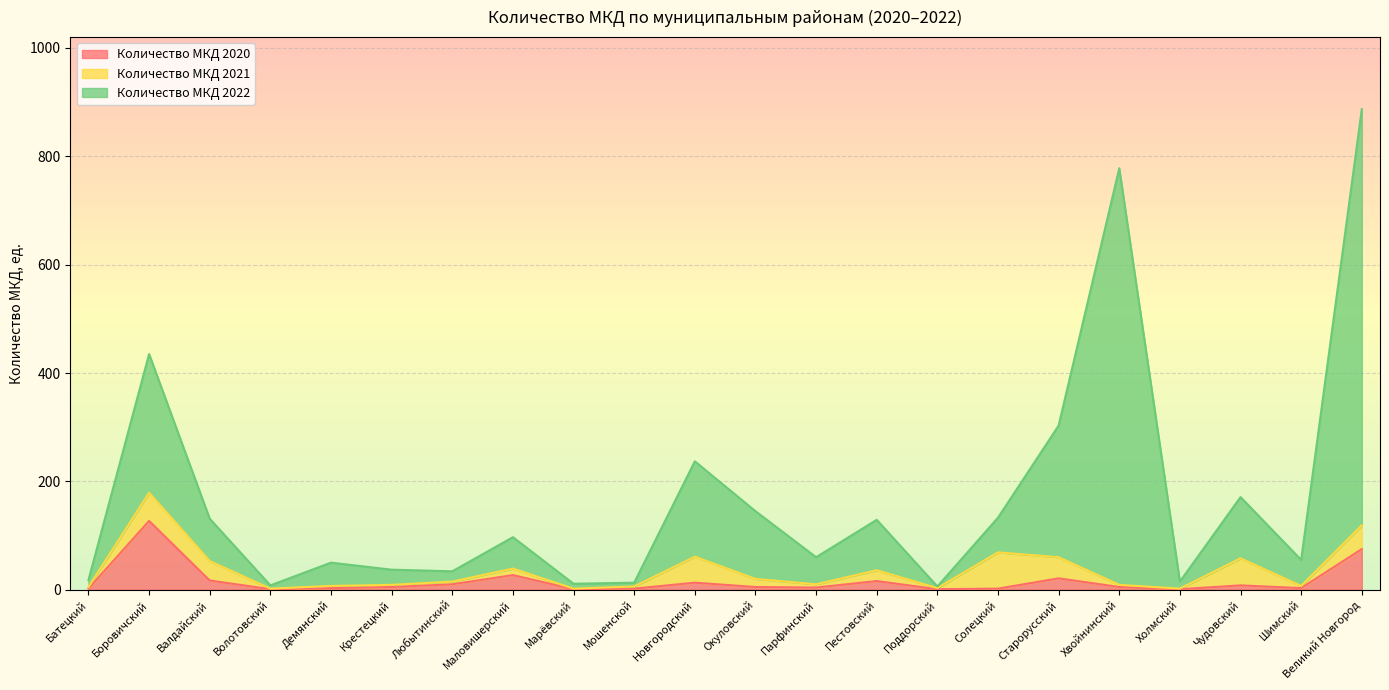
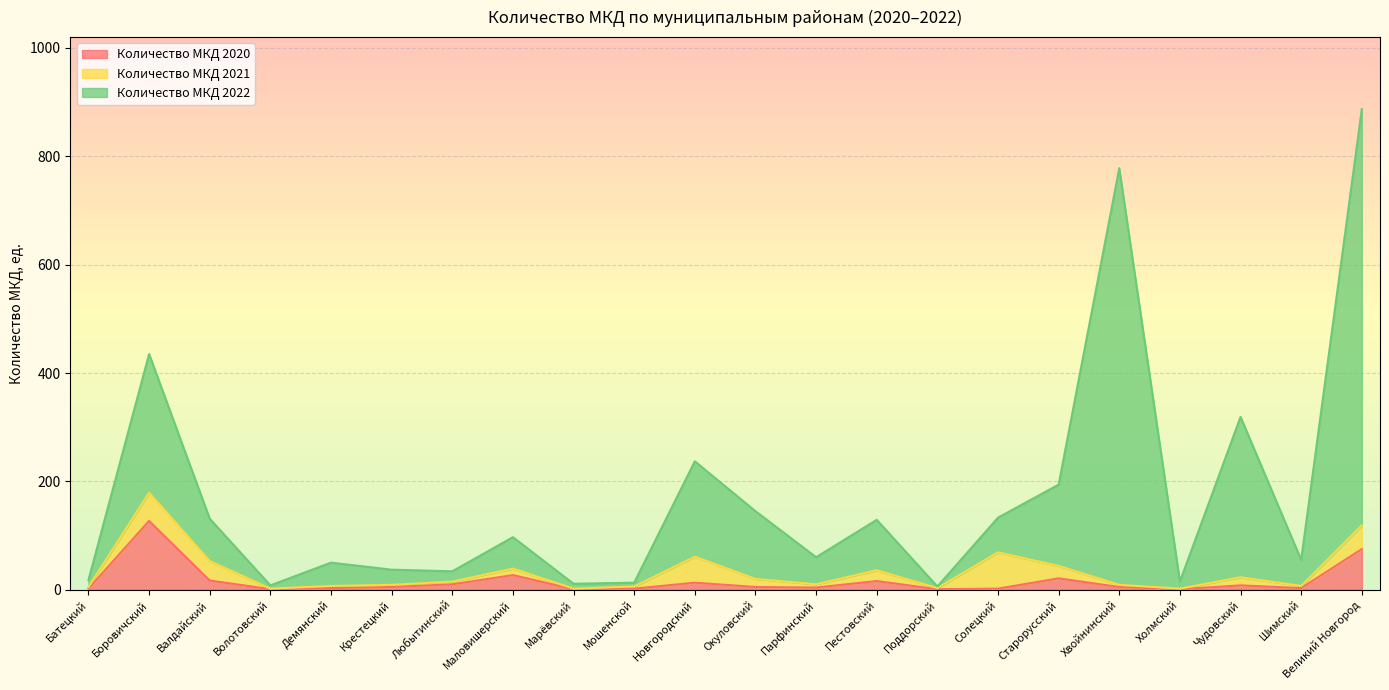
Количество МКД 2021, Старорусский: 40 -> 20
Количество МКД 2022, Старорусский: 240 -> 150
Количество МКД 2021, Чудовский: 50 -> 20
Количество МКД 2022, Чудовский: 110 -> 300
